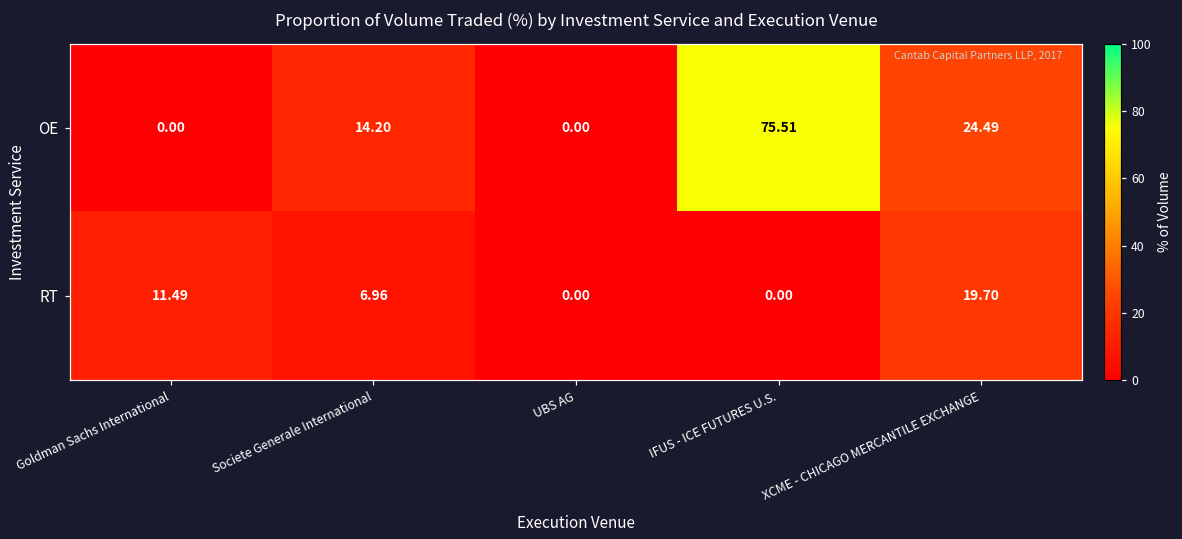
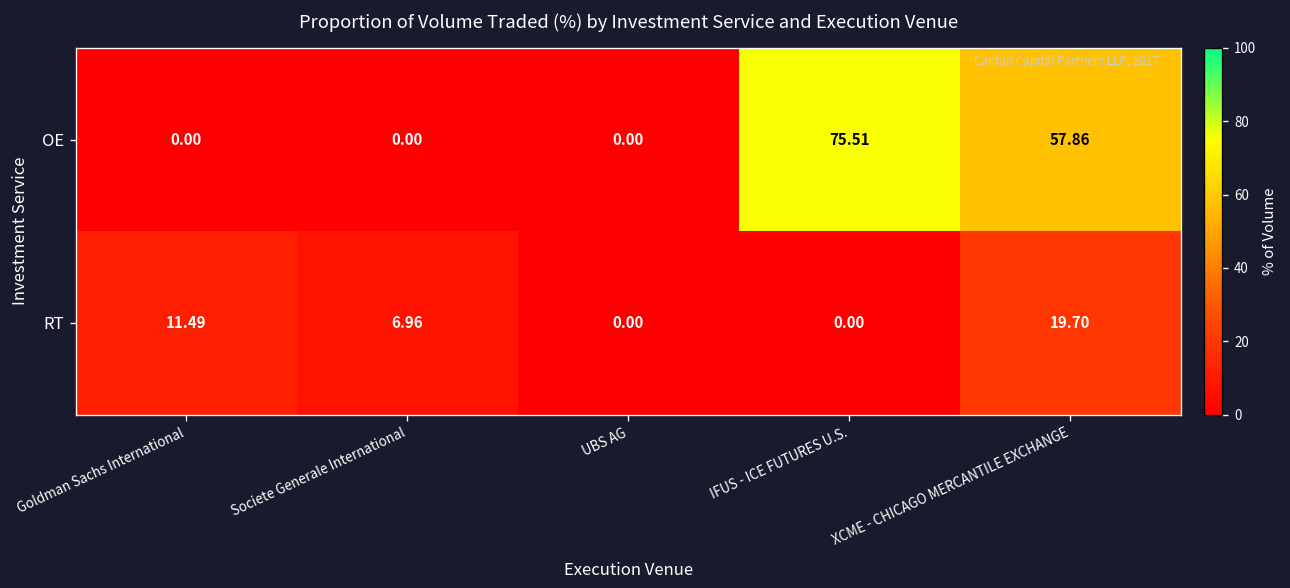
OE, Societe Generale International: 14.20 -> 0.00
OE, XCME - CHICAGO MERCANTILE EXCHANGE: 24.49 -> 57.86
